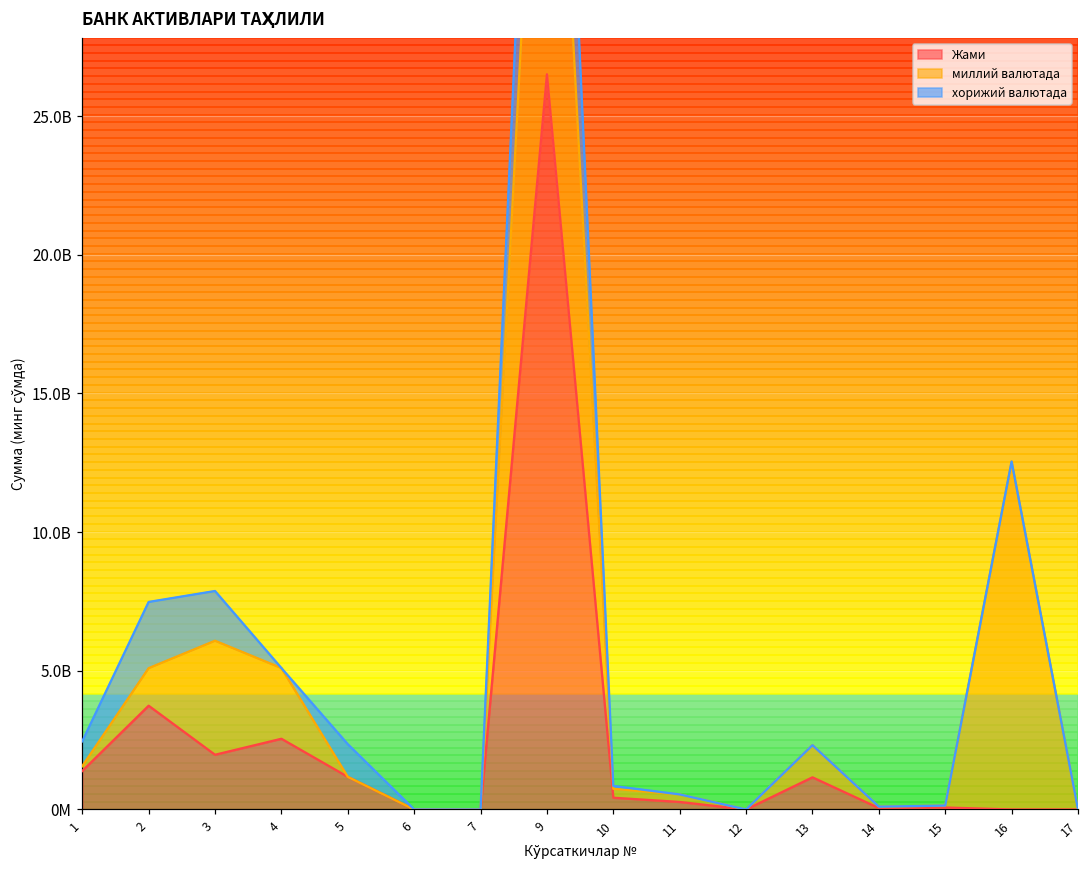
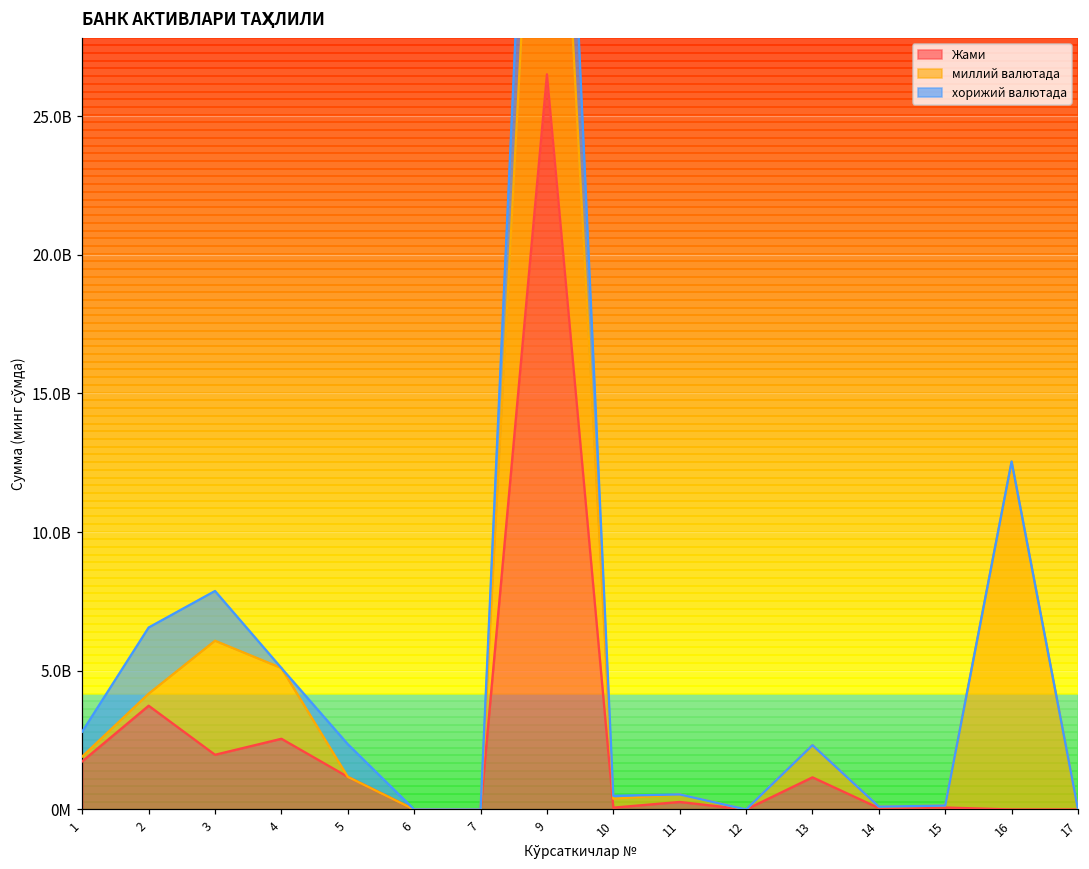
Жами, 1: 1400000000 -> 1700000000
миллий валютада, 2: 1400000000 -> 400000000
Жами, 10: 400000000 -> 100000000
